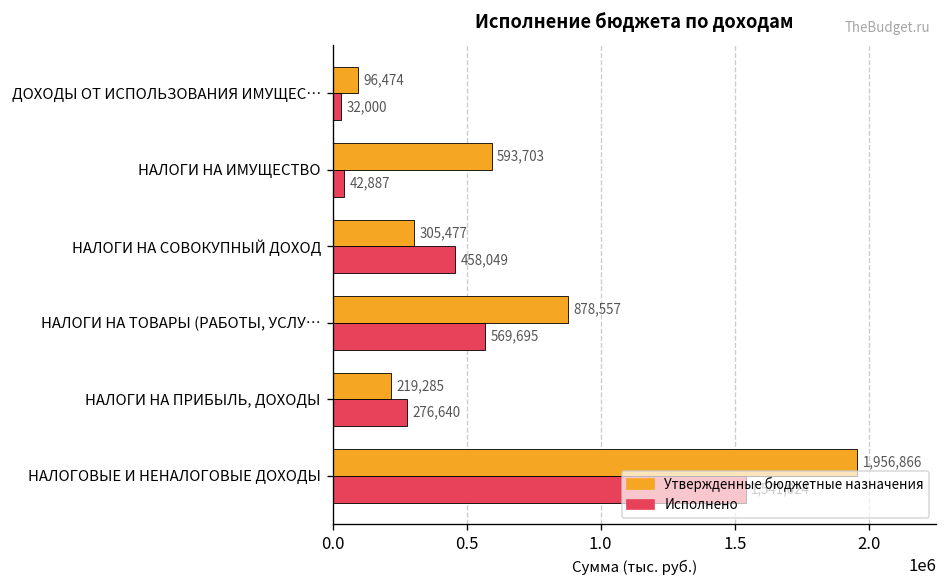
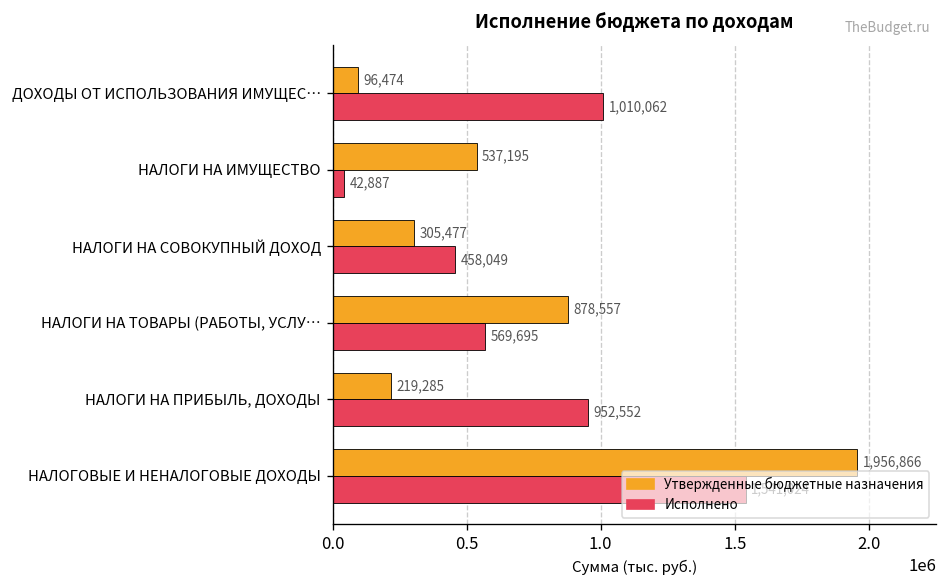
Исполнено, ДОХОДЫ ОТ ИСПОЛЬЗОВАНИЯ ИМУЩЕС…: 32,000 -> 1,010,062
Утвержденные бюджетные назначения, НАЛОГИ НА ИМУЩЕСТВО: 593,703 -> 537,195
Исполнено, НАЛОГИ НА ПРИБЫЛЬ, ДОХОДЫ: 276,640 -> 952,552
